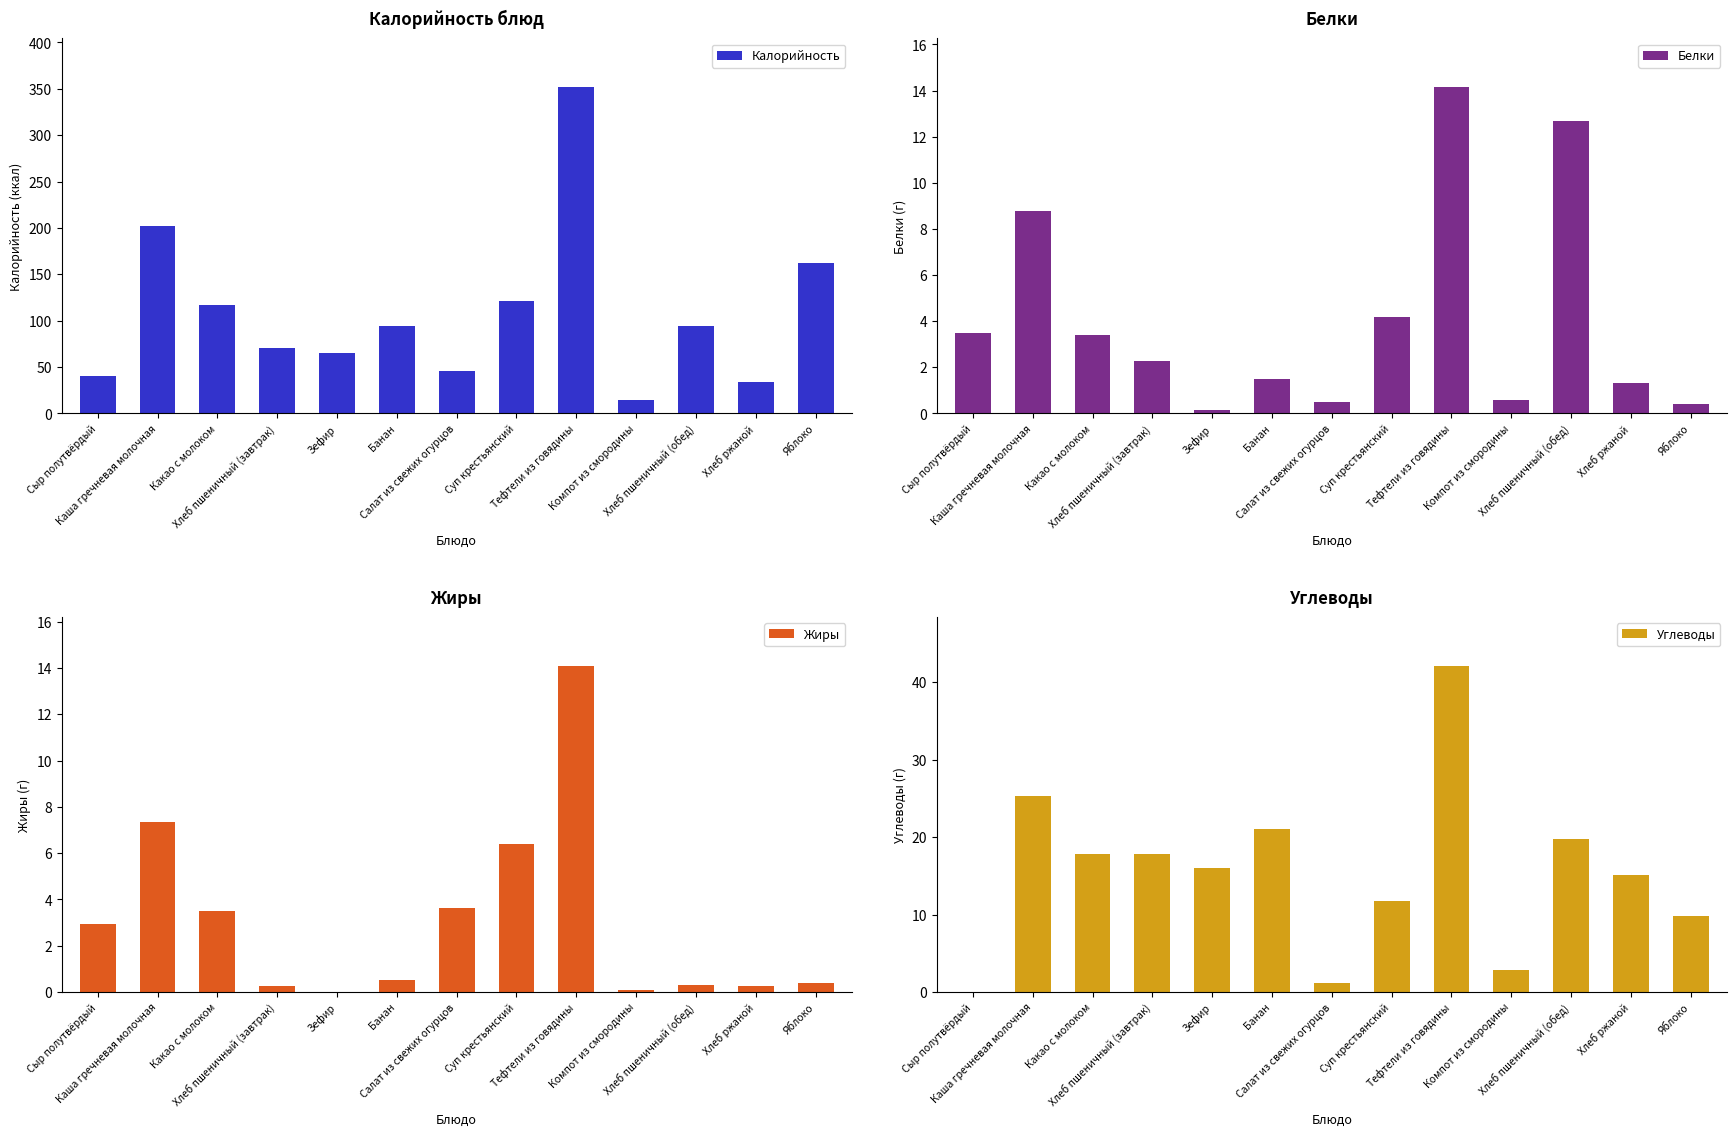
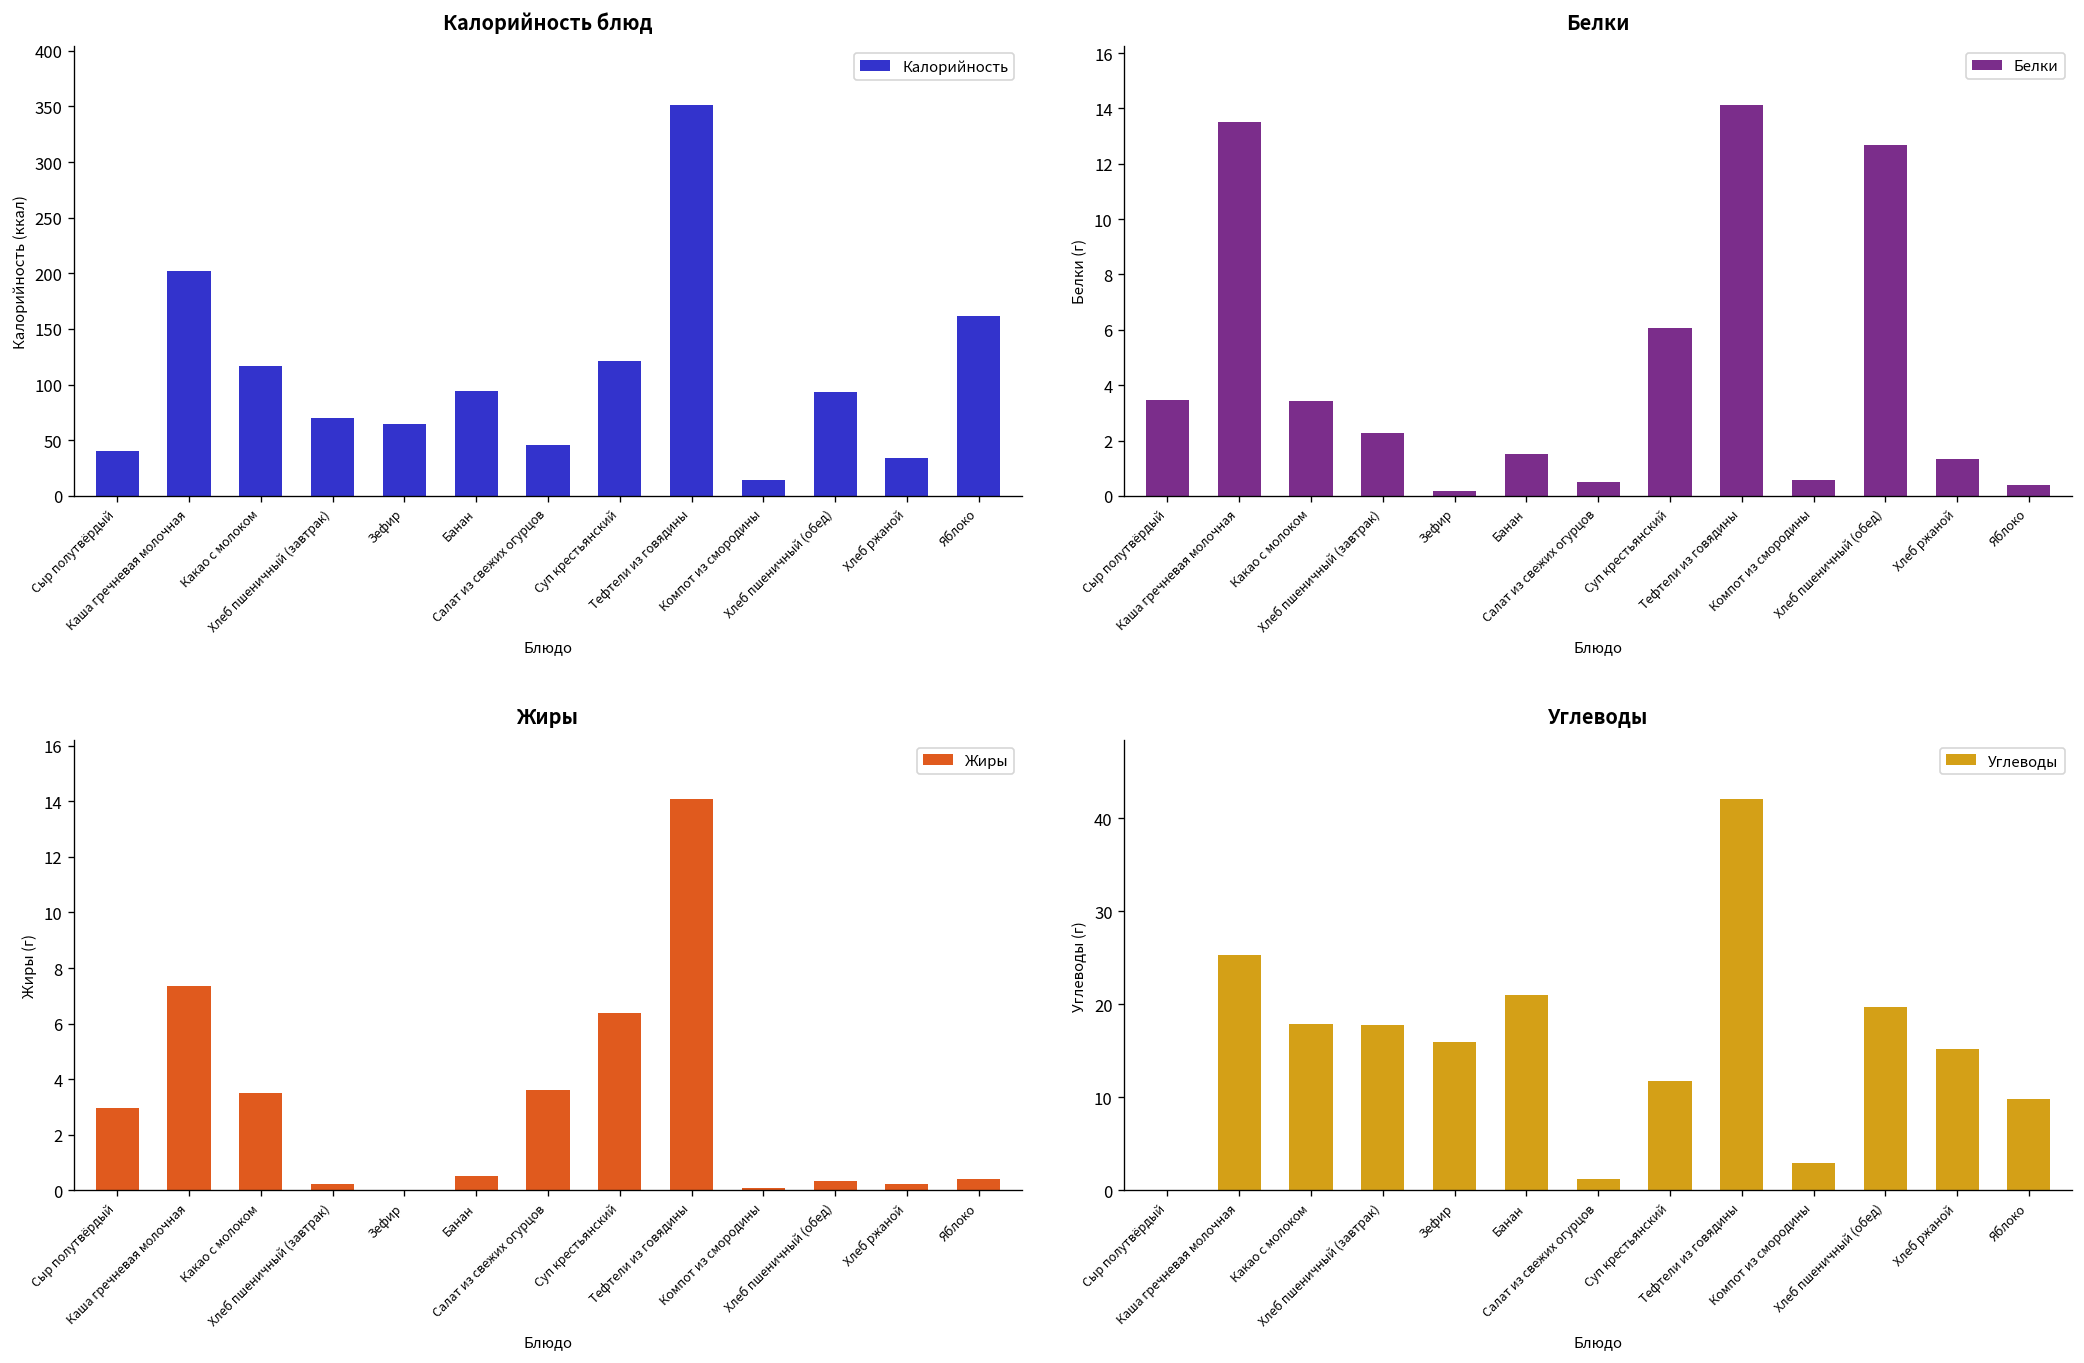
Белки, Каша гречневая молочная: 8.8 -> 13.5
Белки, Суп крестьянский: 4.2 -> 6.1
